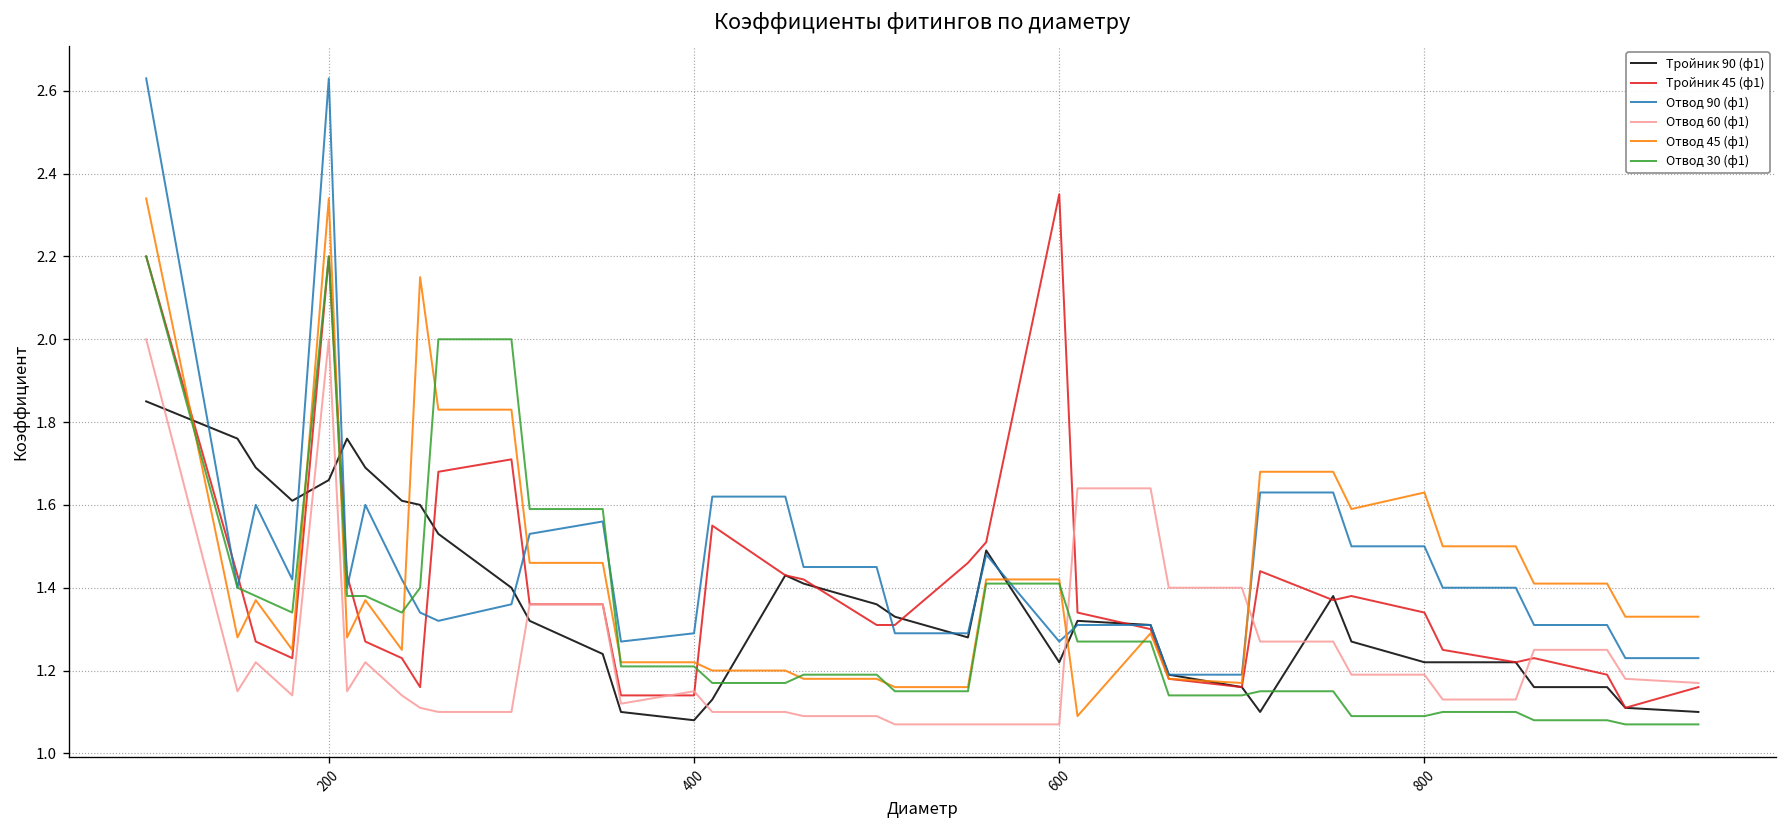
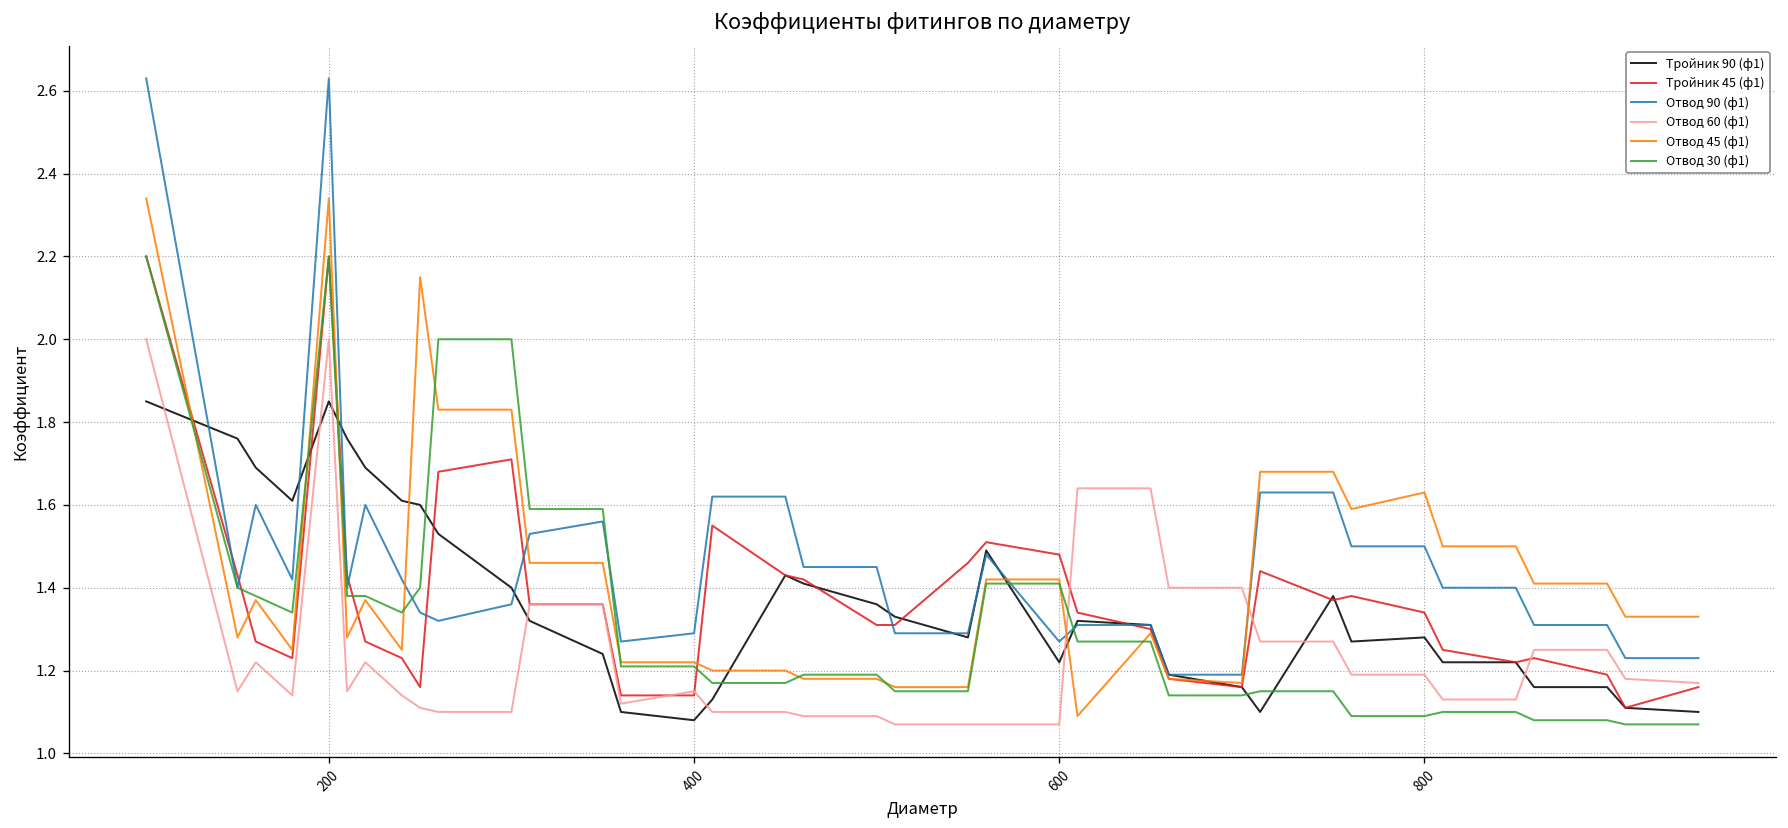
Тройник 90 (ф1), 200: 1.66 -> 1.85
Тройник 45 (ф1), 600: 2.35 -> 1.48
Тройник 90 (ф1), 800: 1.22 -> 1.28
